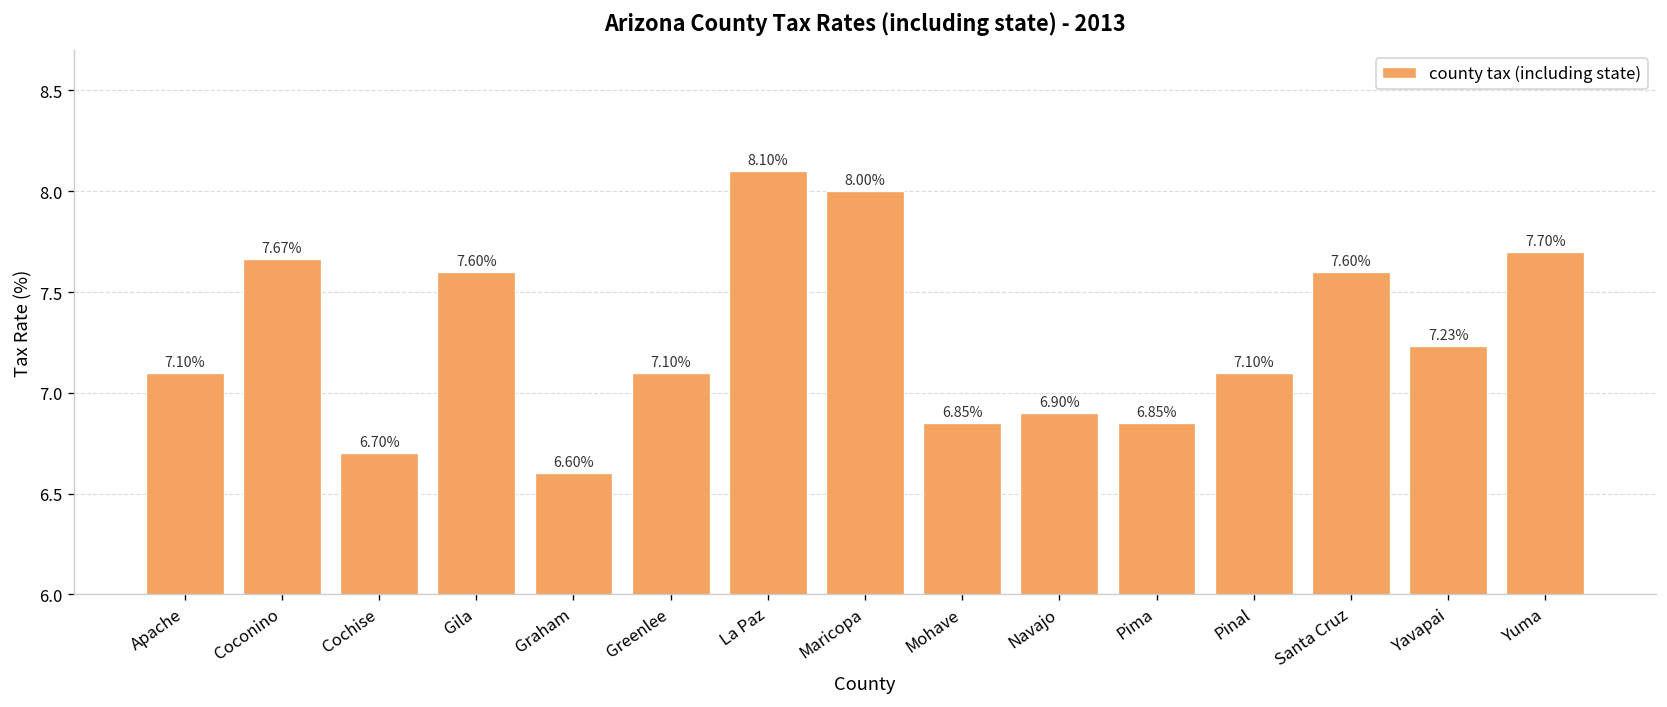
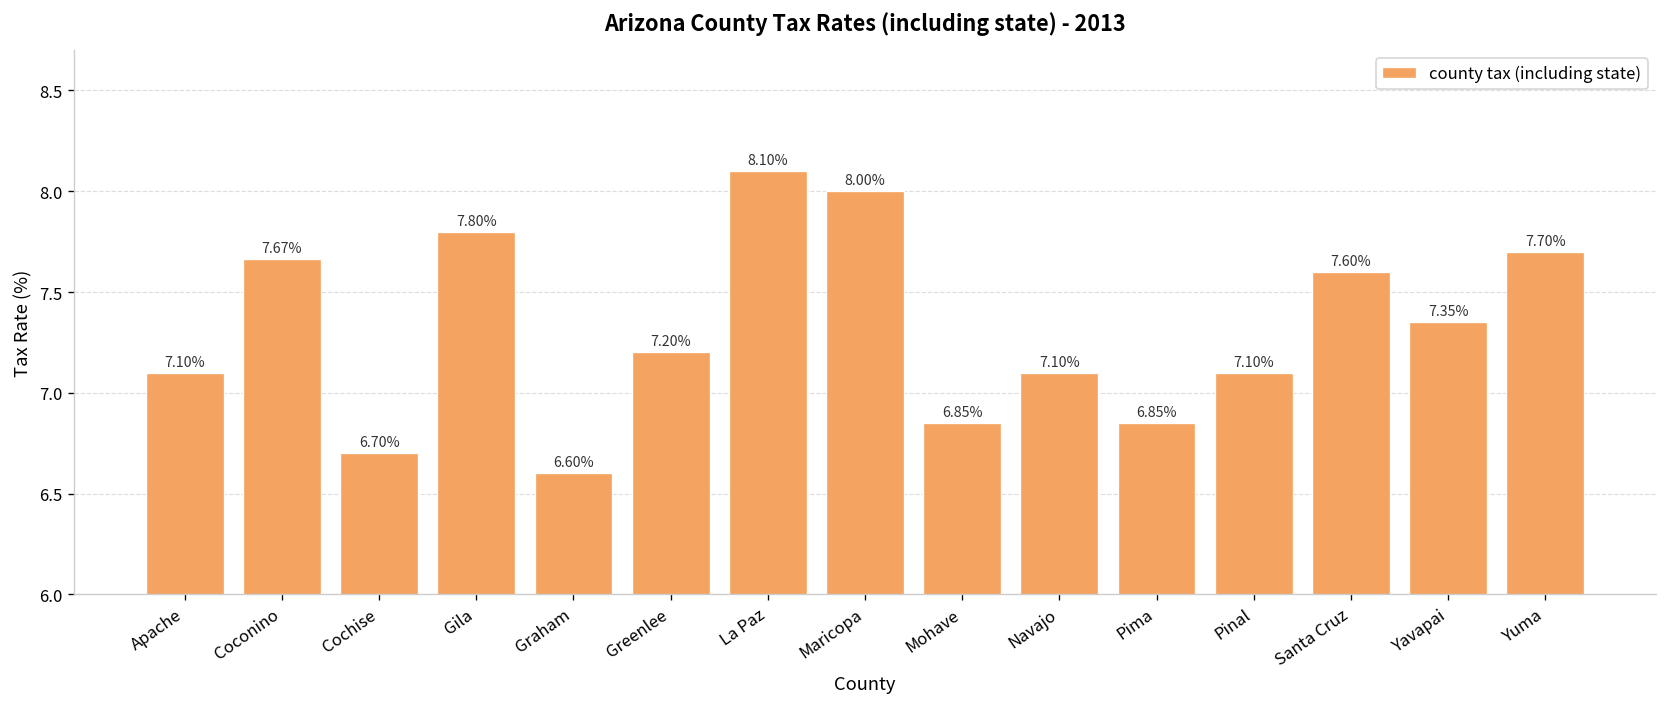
Gila: 7.60% -> 7.80%
Greenlee: 7.10% -> 7.20%
Navajo: 6.90% -> 7.10%
Yavapai: 7.23% -> 7.35%
